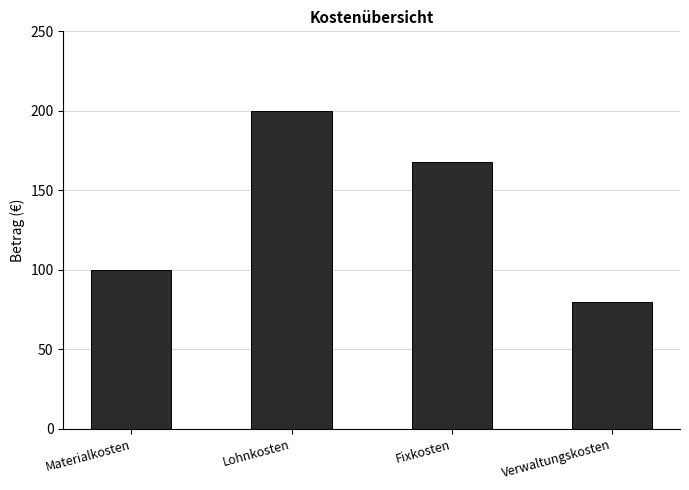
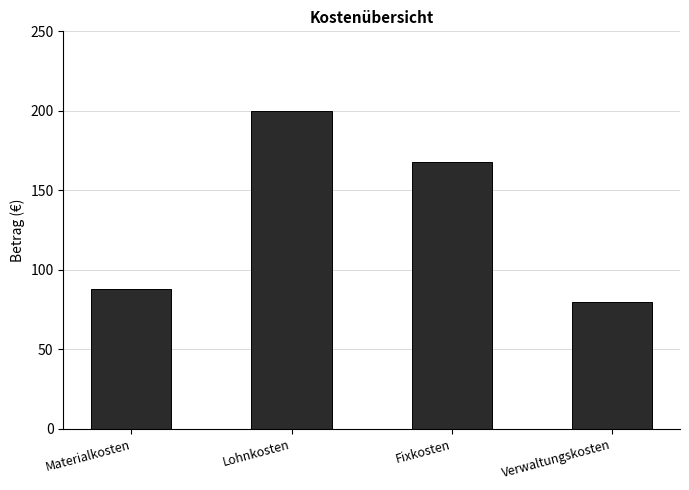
Materialkosten: 100 -> 88
